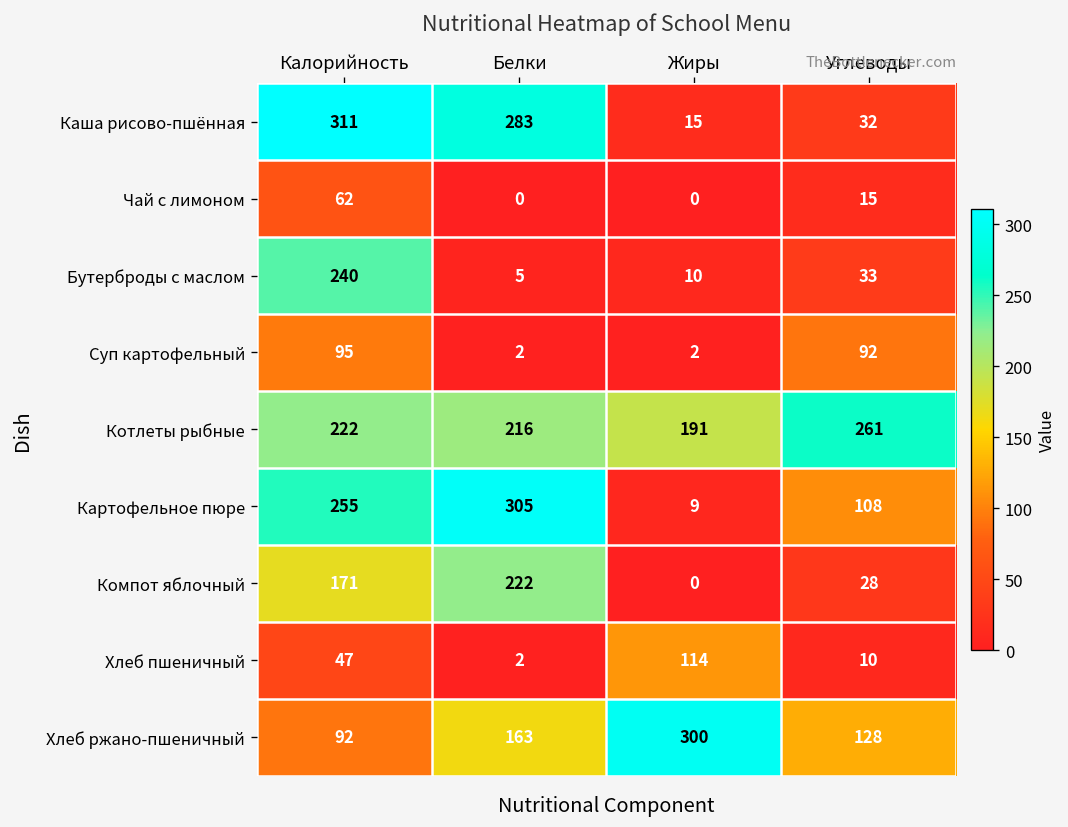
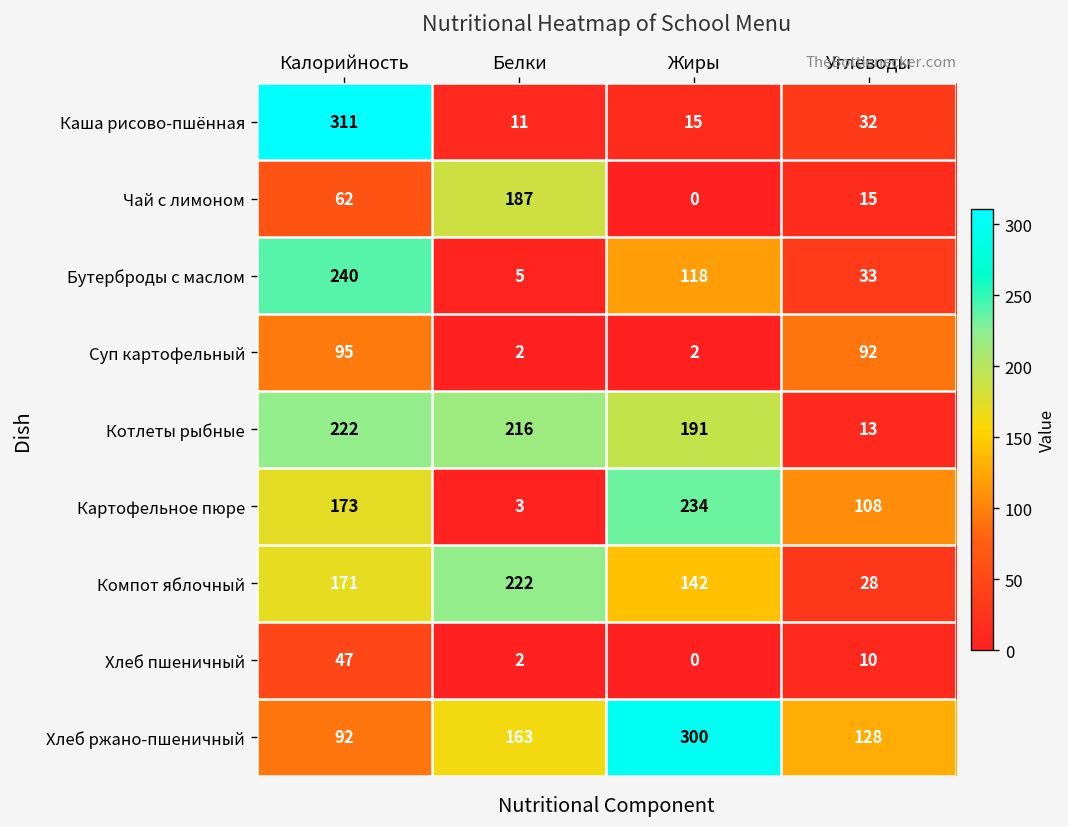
Каша рисово-пшённая, Белки: 283 -> 11
Чай с лимоном, Белки: 0 -> 187
Бутерброды с маслом, Жиры: 10 -> 118
Котлеты рыбные, Углеводы: 261 -> 13
Картофельное пюре, Калорийность: 255 -> 173
Картофельное пюре, Белки: 305 -> 3
Картофельное пюре, Жиры: 9 -> 234
Компот яблочный, Жиры: 0 -> 142
Хлеб пшеничный, Жиры: 114 -> 0
